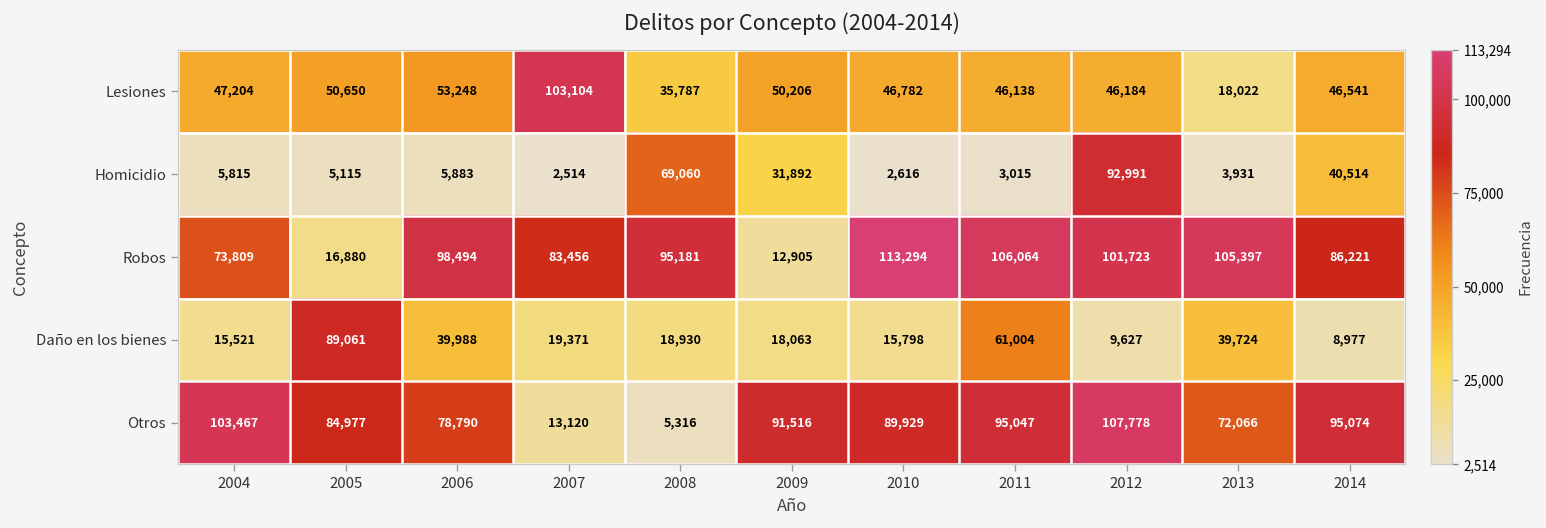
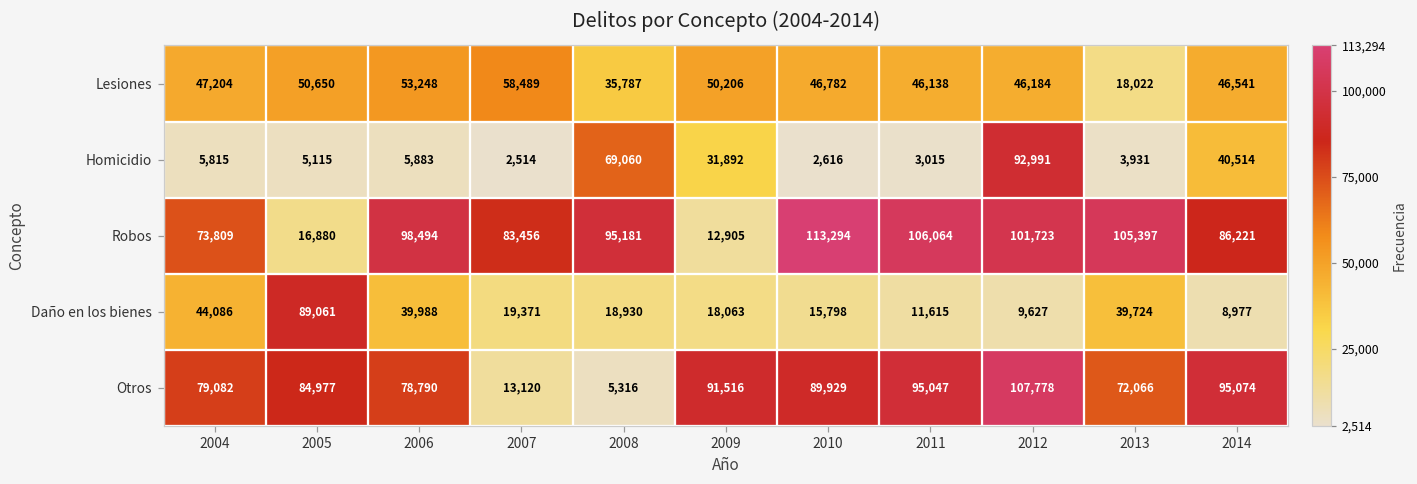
Lesiones, 2007: 103,104 -> 58,489
Daño en los bienes, 2004: 15,521 -> 44,086
Daño en los bienes, 2011: 61,004 -> 11,615
Otros, 2004: 103,467 -> 79,082
